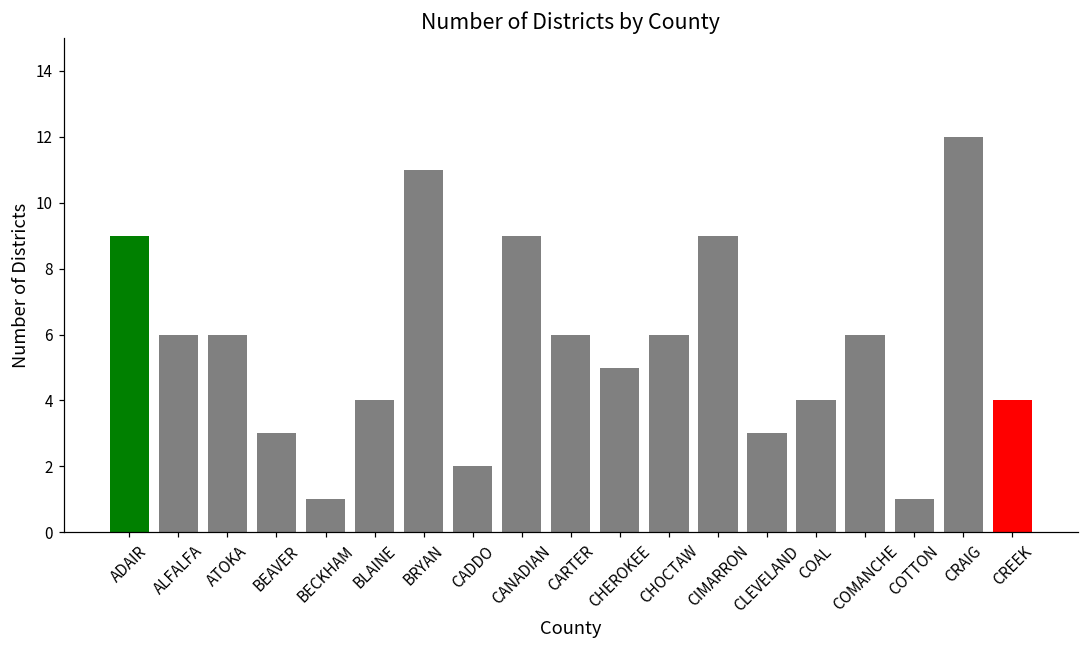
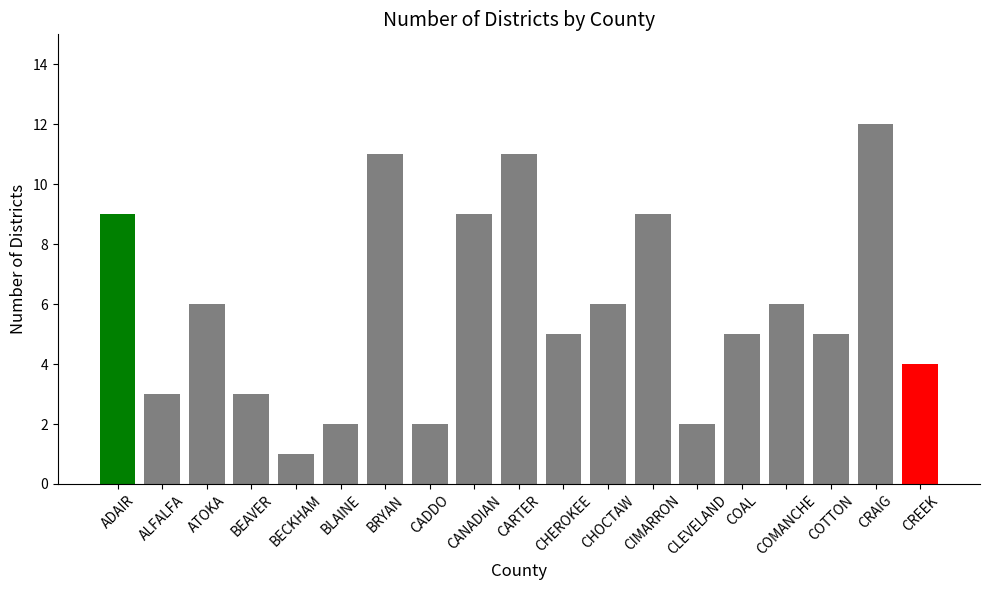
ALFALFA: 6 -> 3
BLAINE: 4 -> 2
CARTER: 6 -> 11
CLEVELAND: 3 -> 2
COAL: 4 -> 5
COTTON: 1 -> 5
